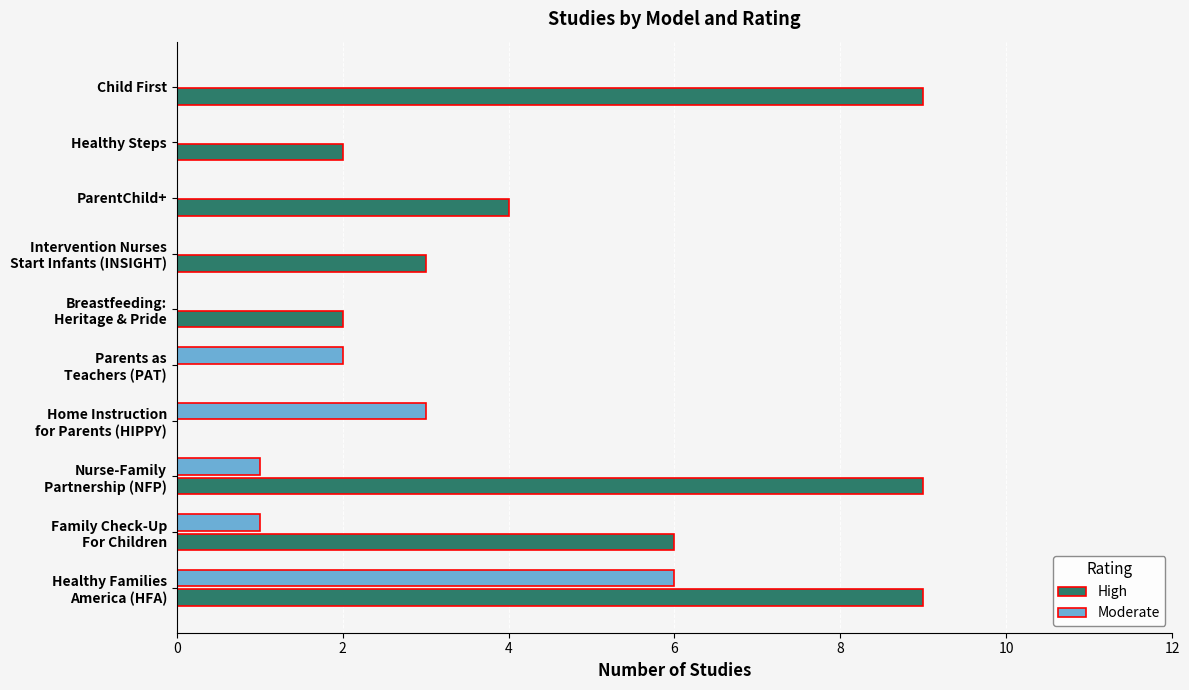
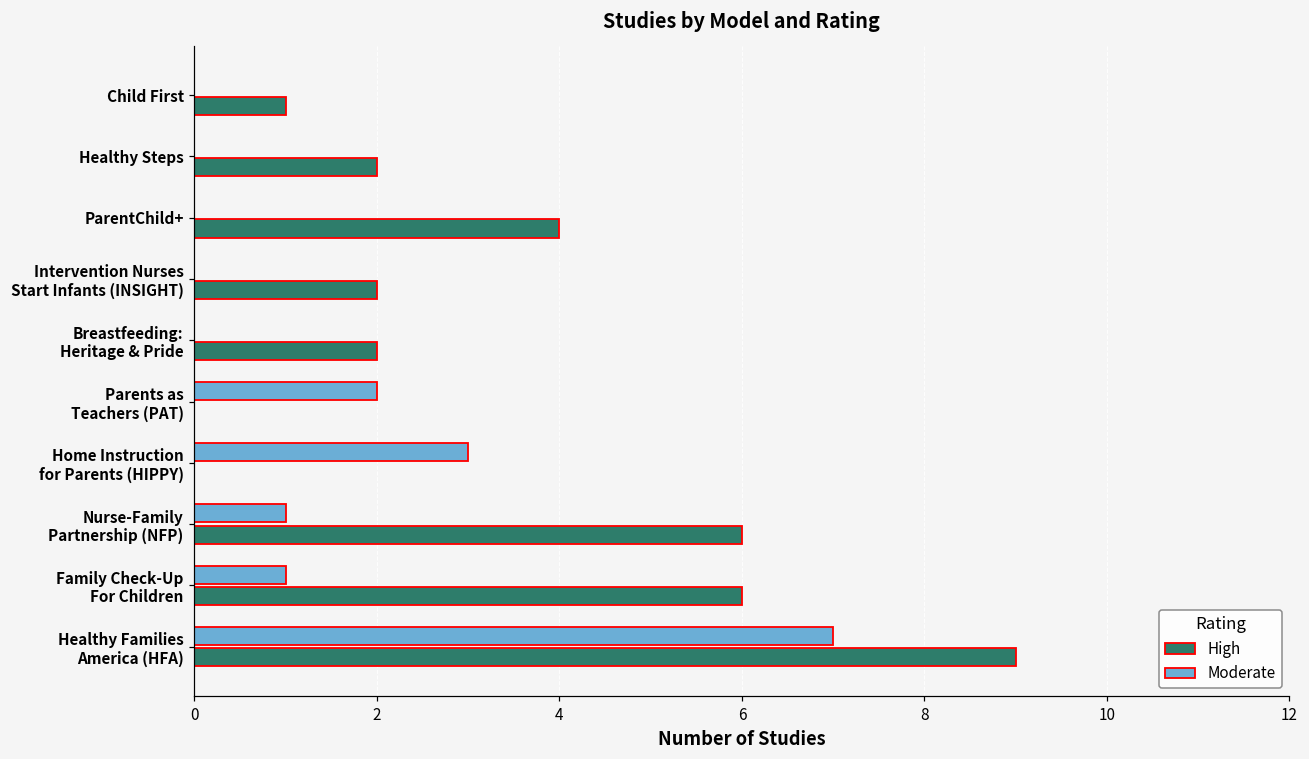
High, Child First: 9 -> 1
High, Intervention Nurses Start Infants (INSIGHT): 3 -> 2
High, Nurse-Family Partnership (NFP): 9 -> 6
Moderate, Healthy Families America (HFA): 6 -> 7
